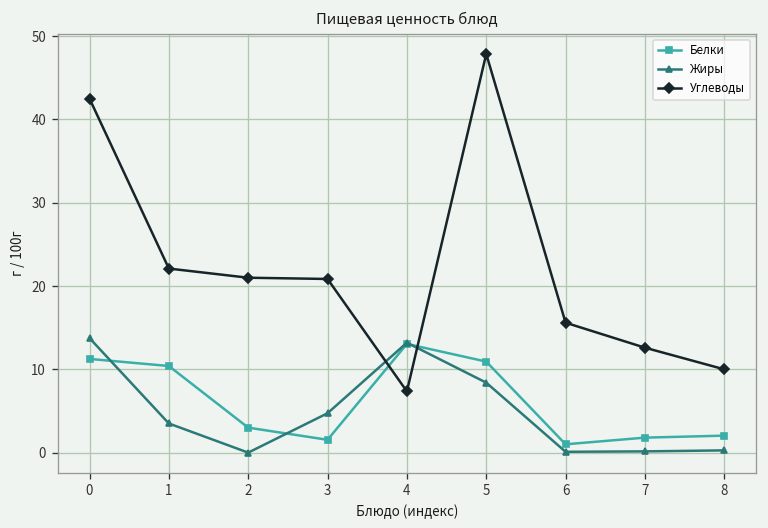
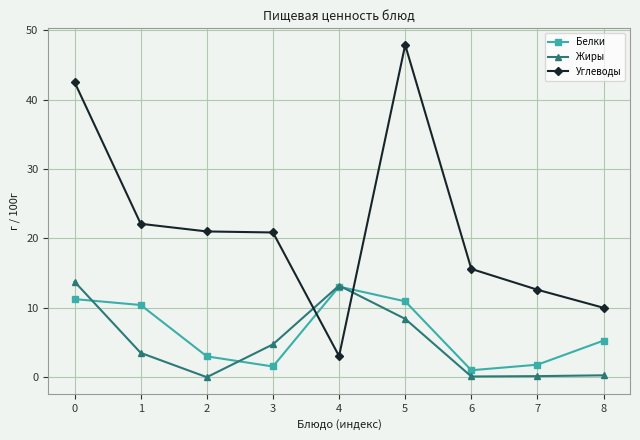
Углеводы, 4: 7 -> 3
Белки, 8: 2 -> 5
